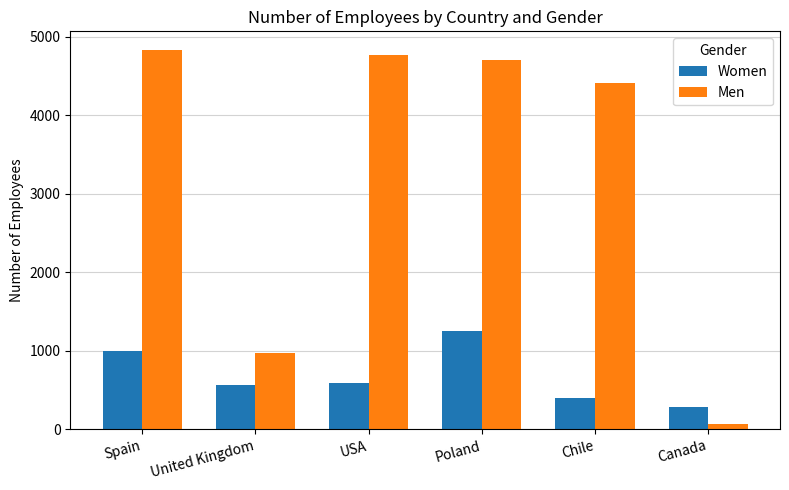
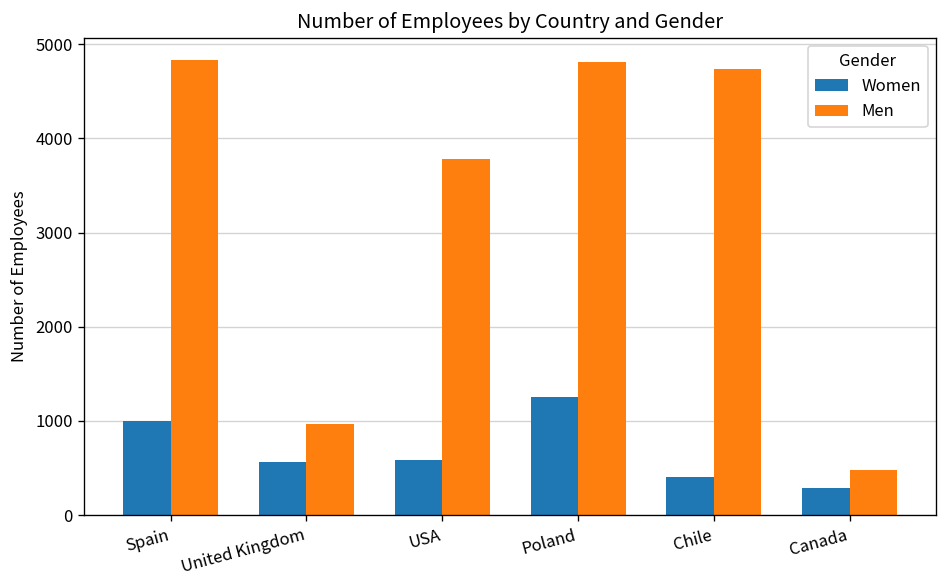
Men, USA: 4800 -> 3800
Men, Poland: 4700 -> 4800
Men, Chile: 4400 -> 4700
Men, Canada: 100 -> 500
